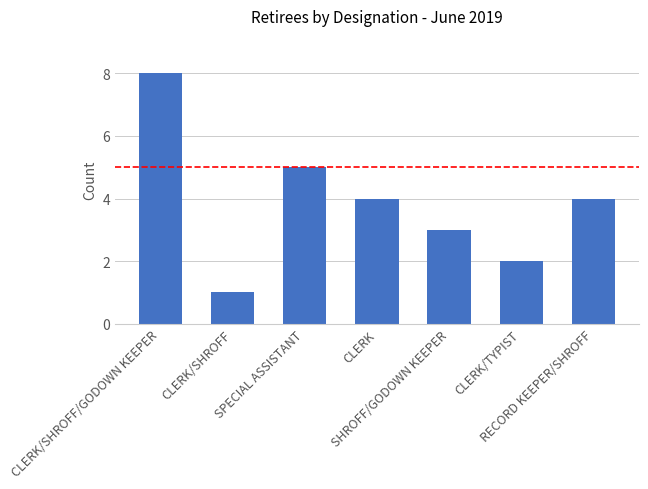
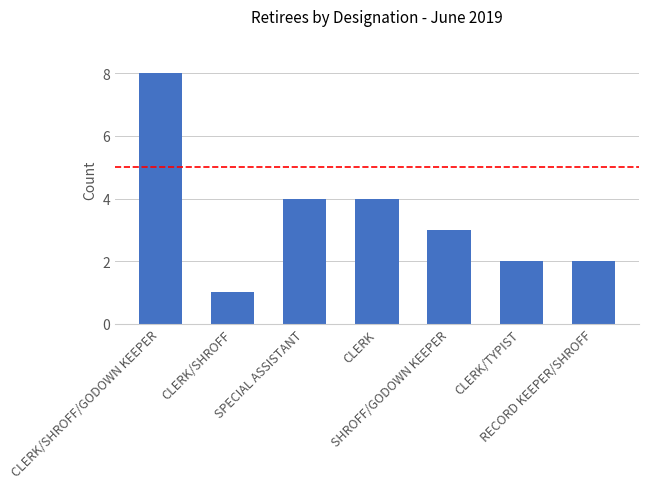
SPECIAL ASSISTANT: 5 -> 4
RECORD KEEPER/SHROFF: 4 -> 2
